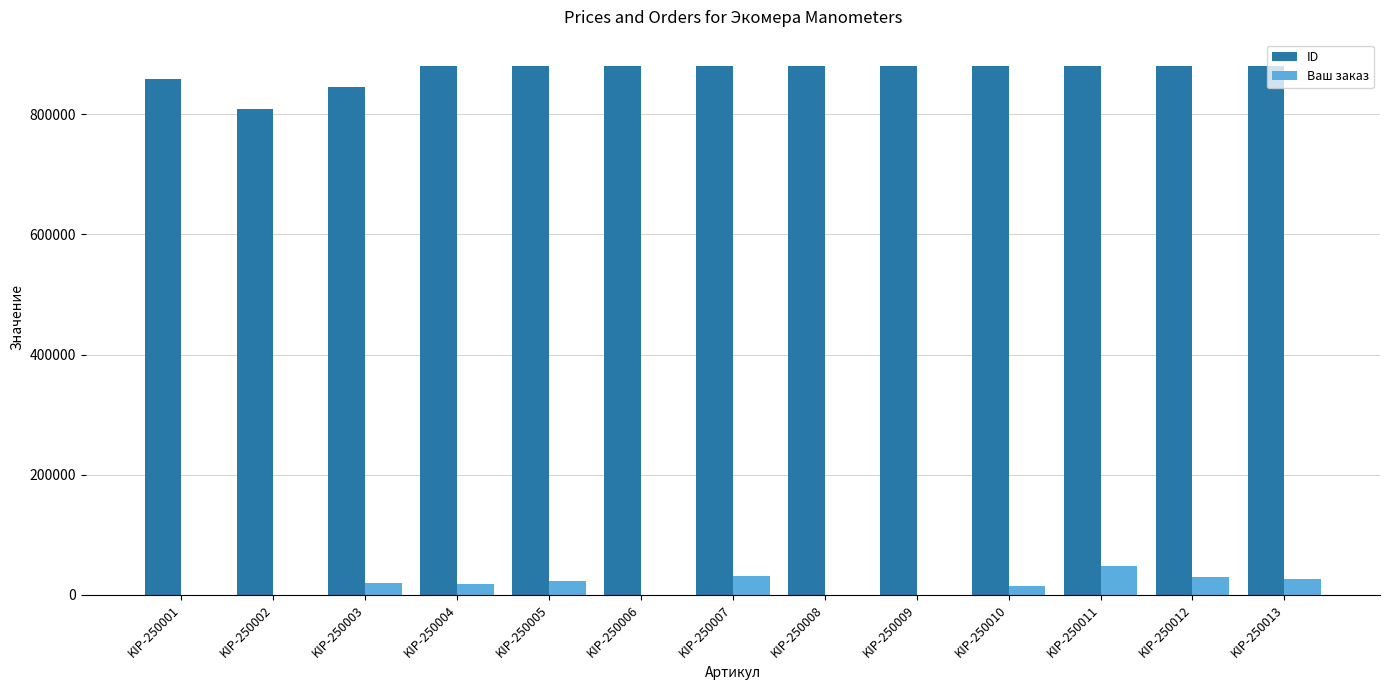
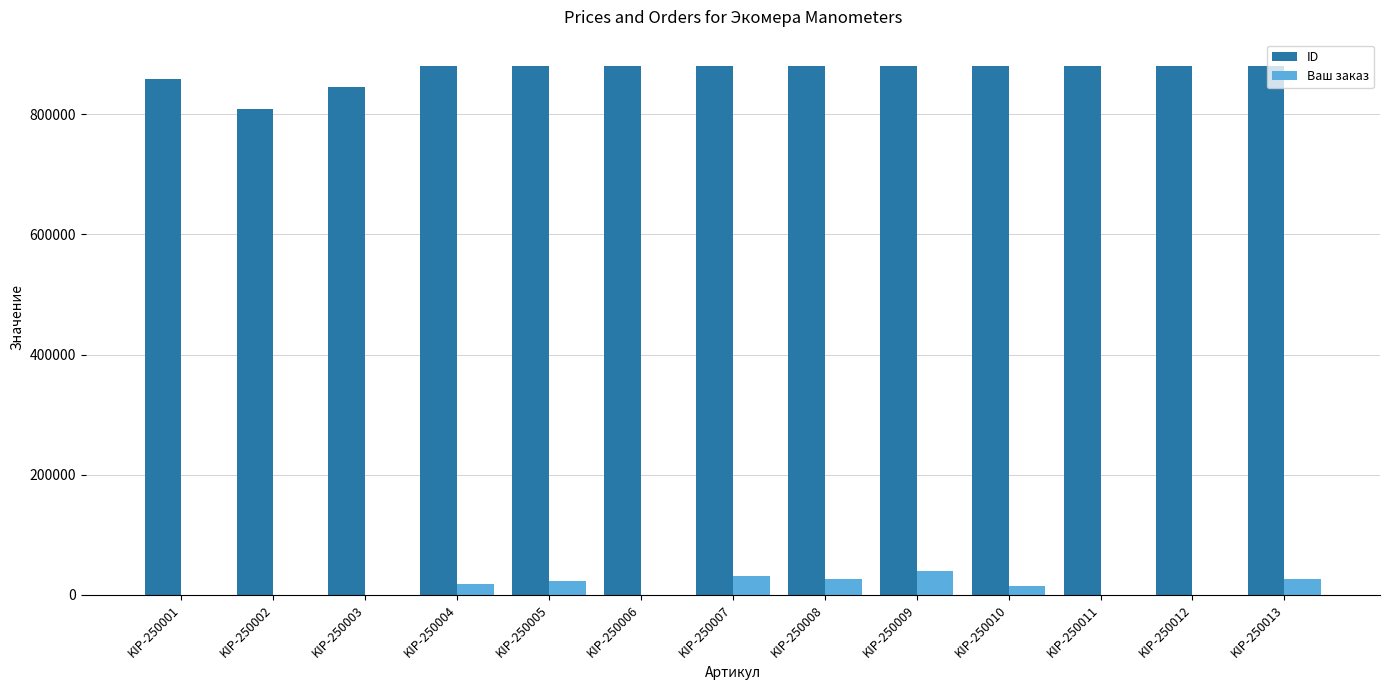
Ваш заказ, KIP-250003: 20000 -> 0
Ваш заказ, KIP-250008: 0 -> 30000
Ваш заказ, KIP-250009: 0 -> 40000
Ваш заказ, KIP-250011: 50000 -> 0
Ваш заказ, KIP-250012: 30000 -> 0
